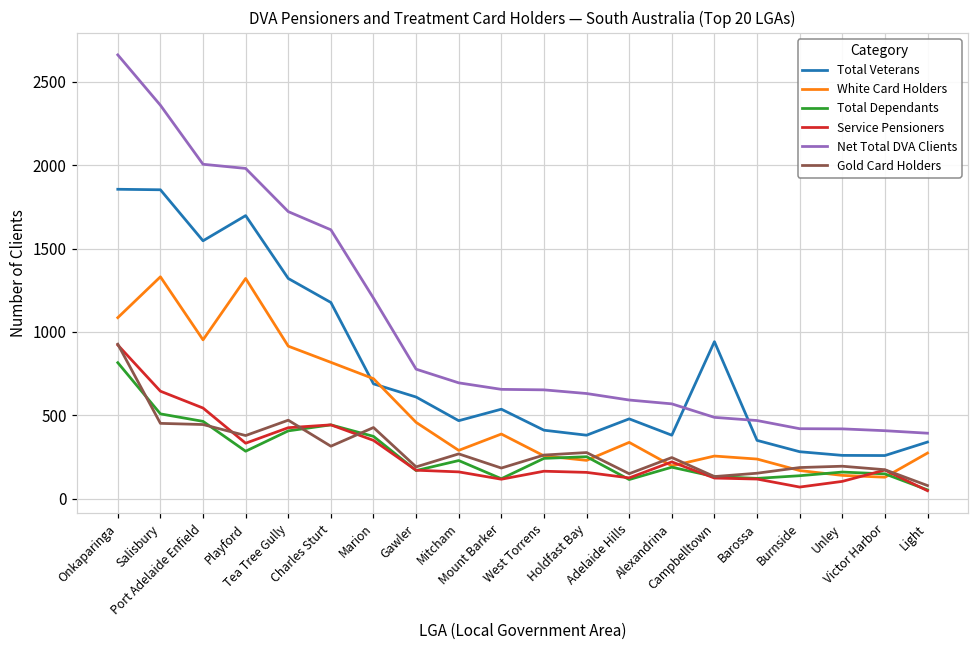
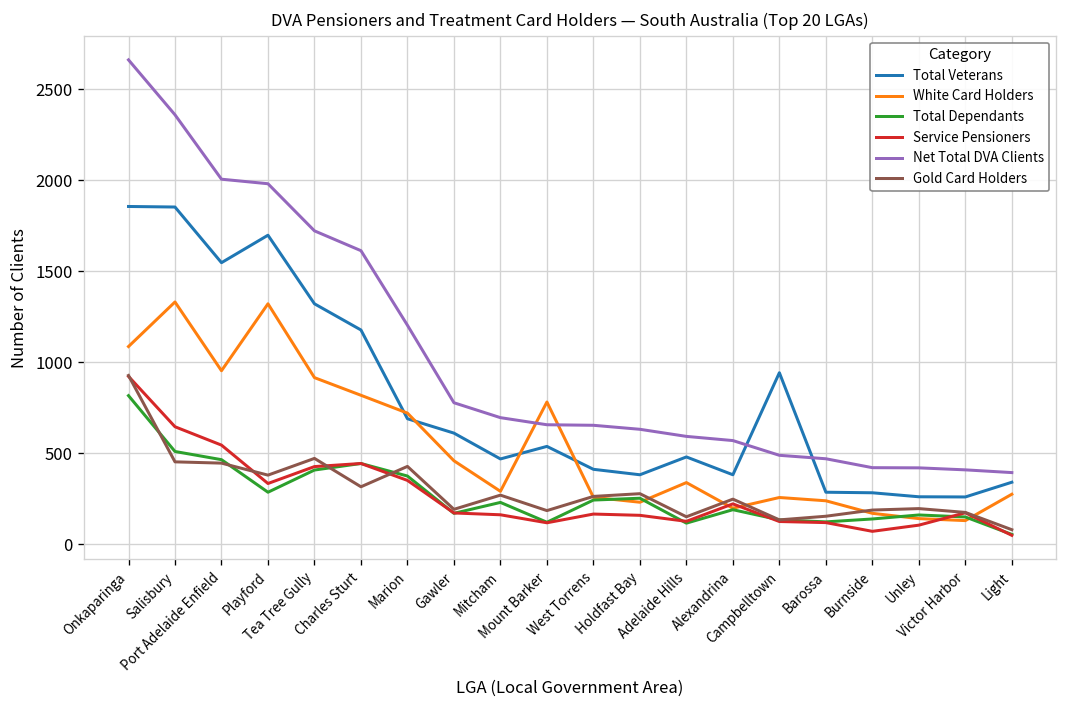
White Card Holders, Mount Barker: 390 -> 780
Total Veterans, Barossa: 350 -> 290
